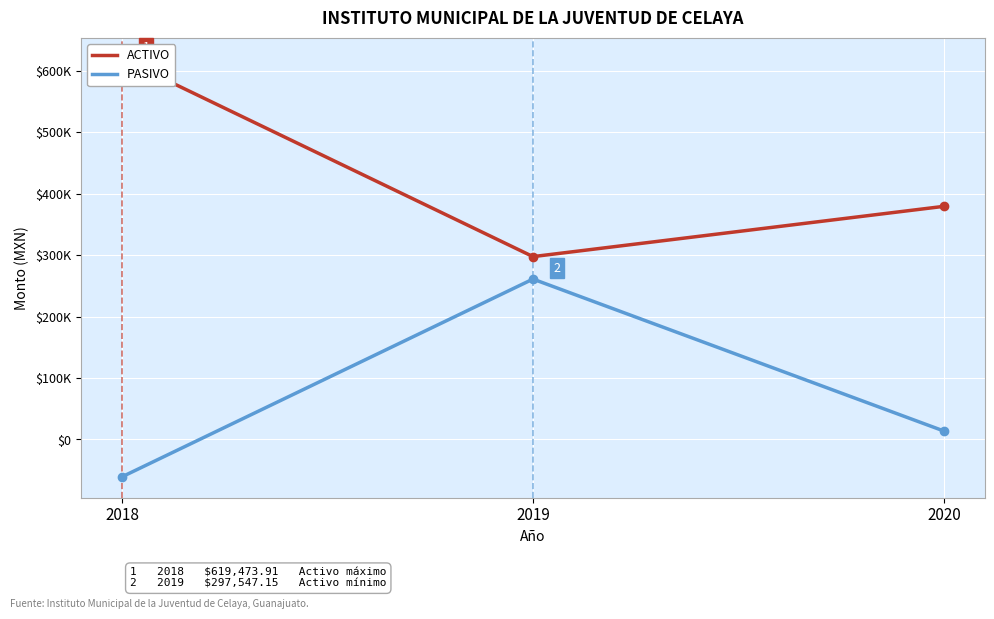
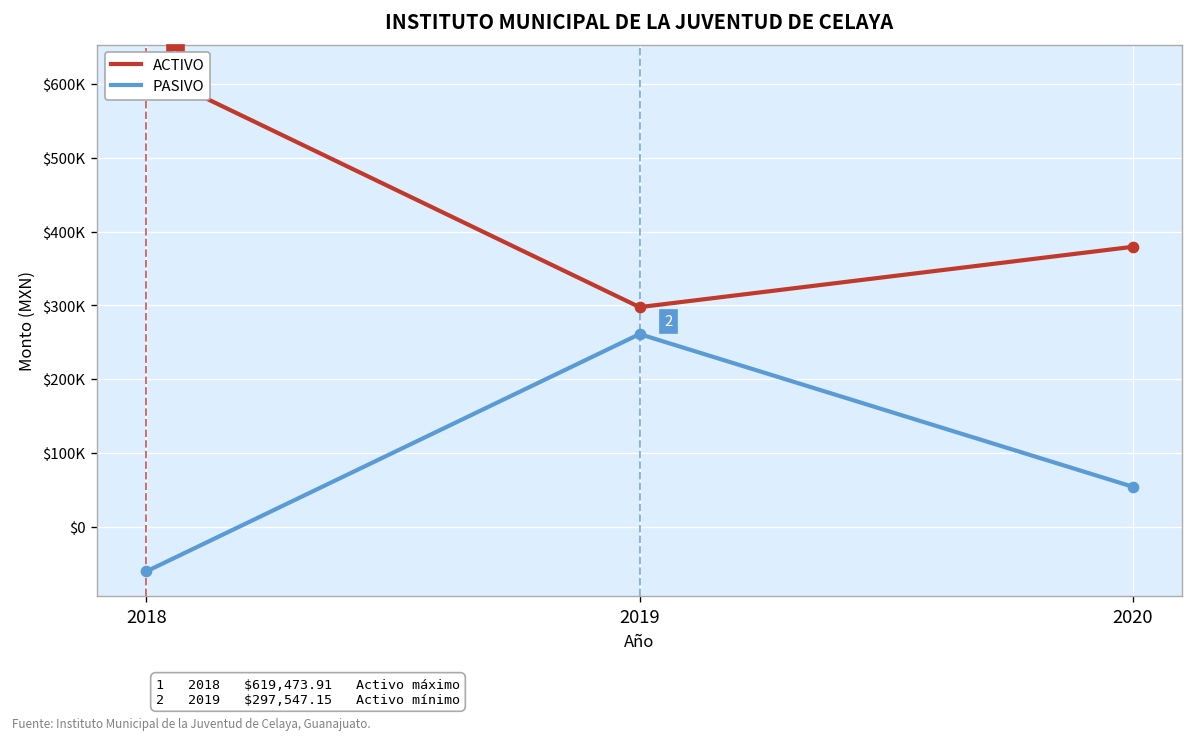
PASIVO, 2020: $10000 -> $50000
